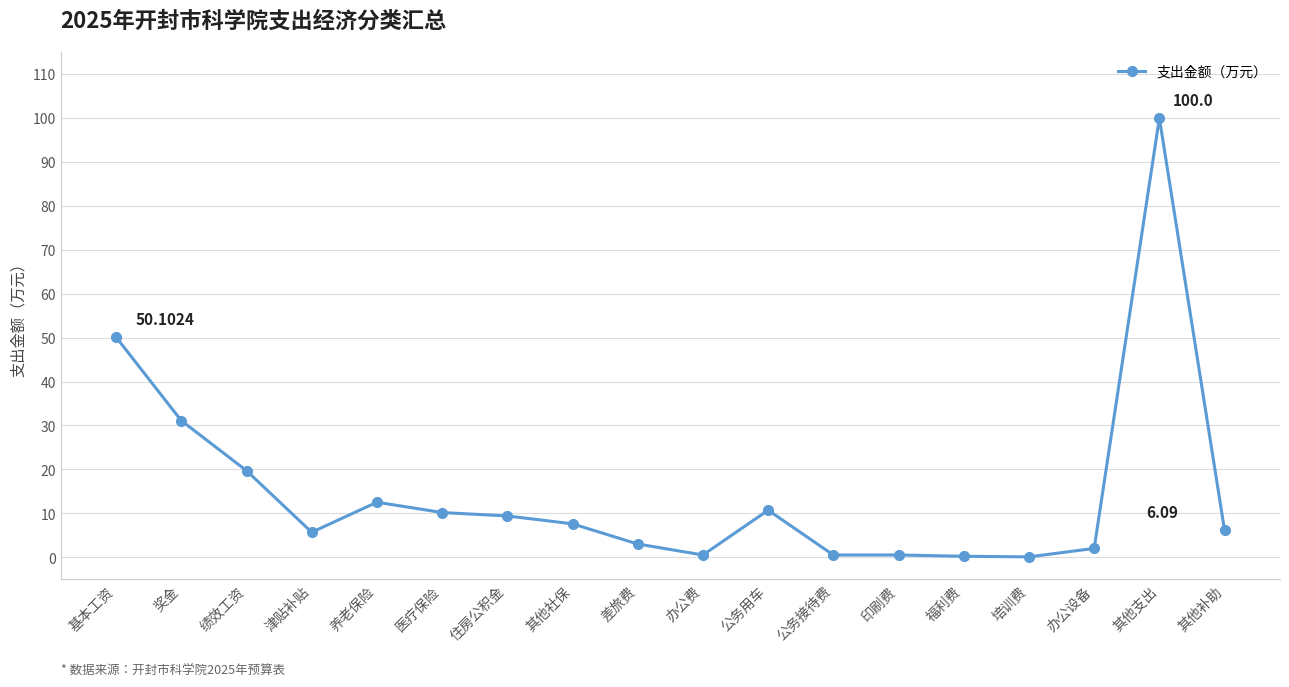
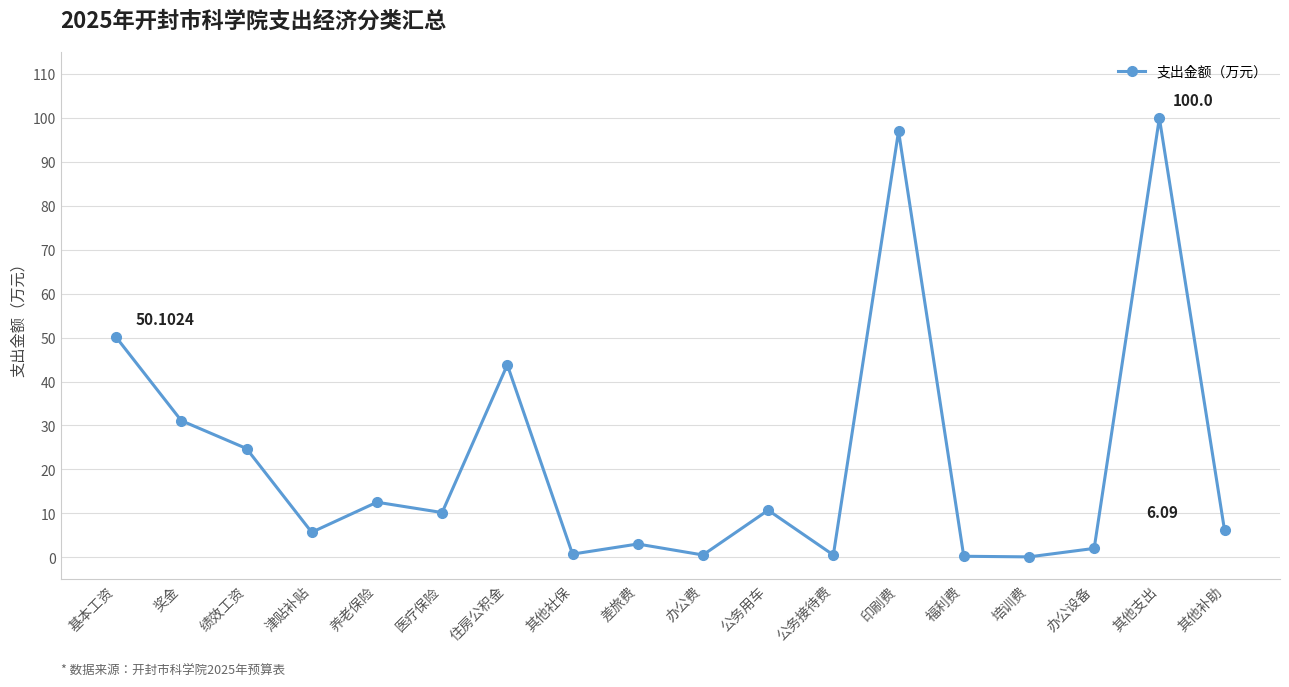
绩效工资: 20 -> 25
住房公积金: 9 -> 44
其他社保: 8 -> 1
印刷费: 1 -> 97
